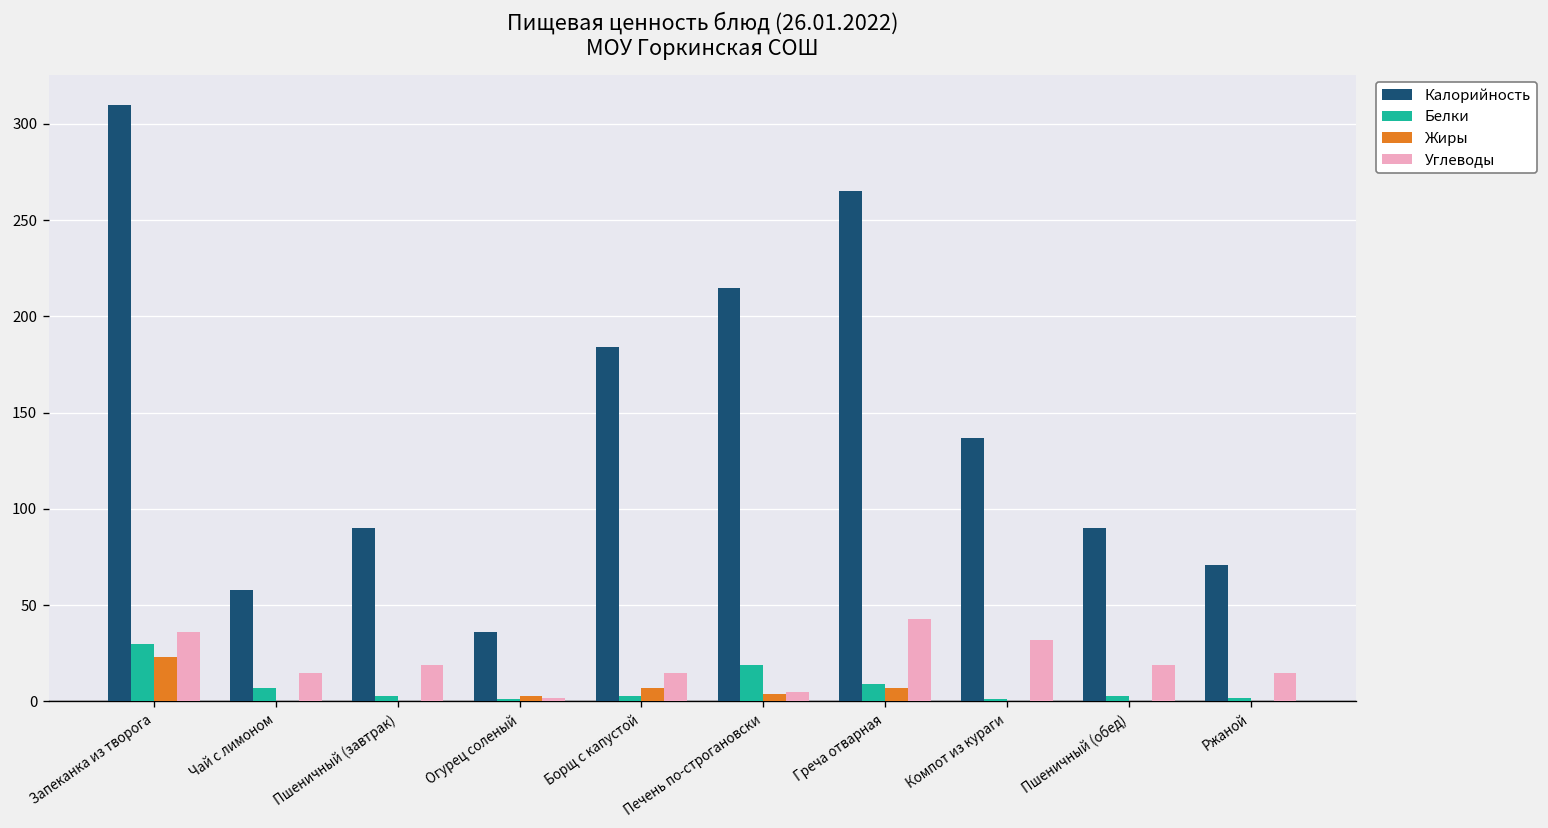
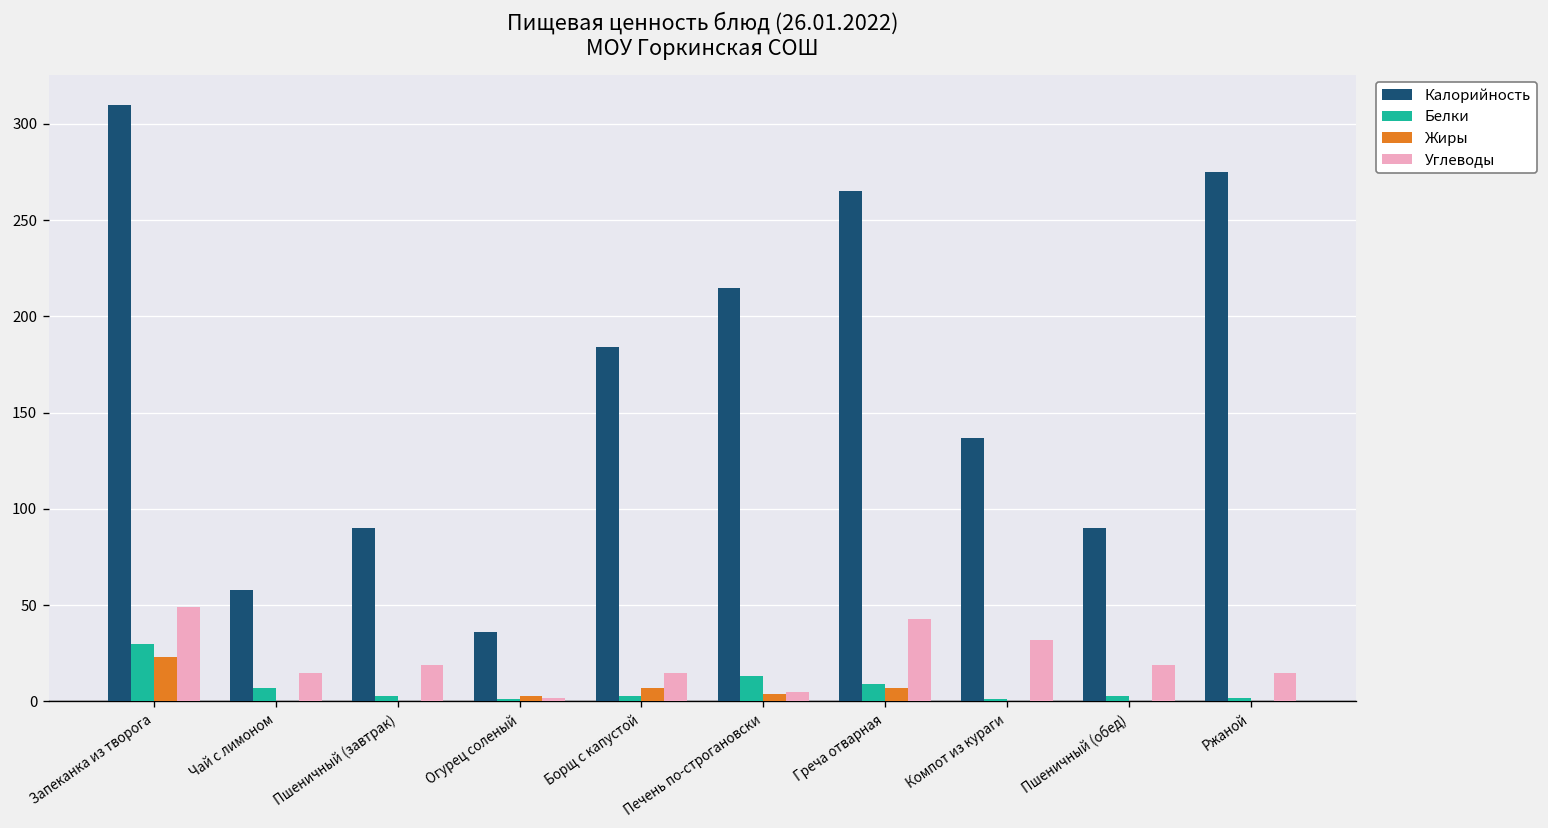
Углеводы, Запеканка из творога: 36 -> 49
Белки, Печень по-строгановски: 19 -> 13
Калорийность, Ржаной: 71 -> 275
